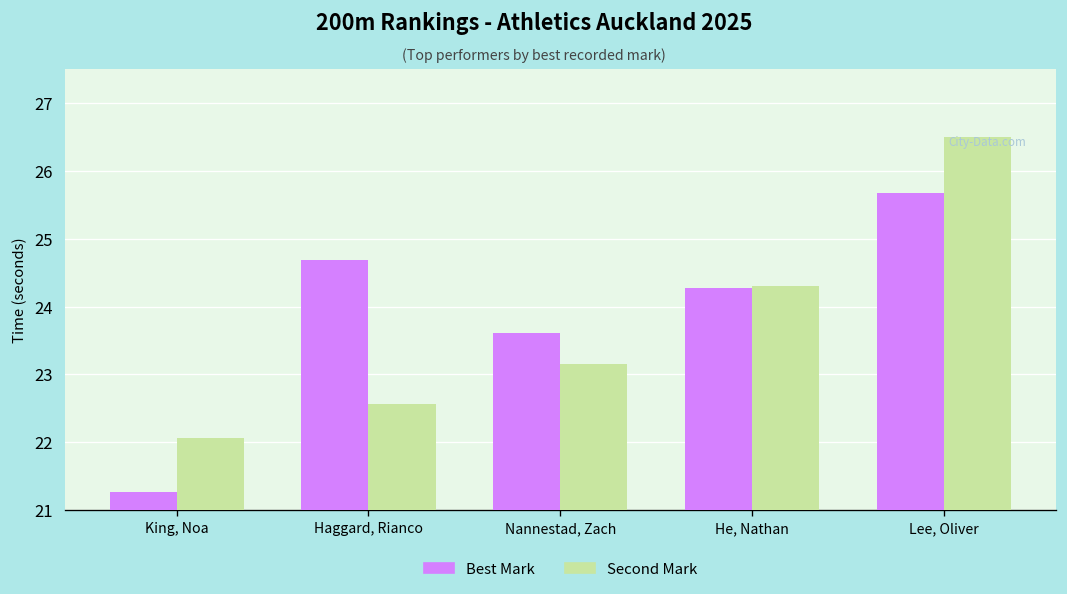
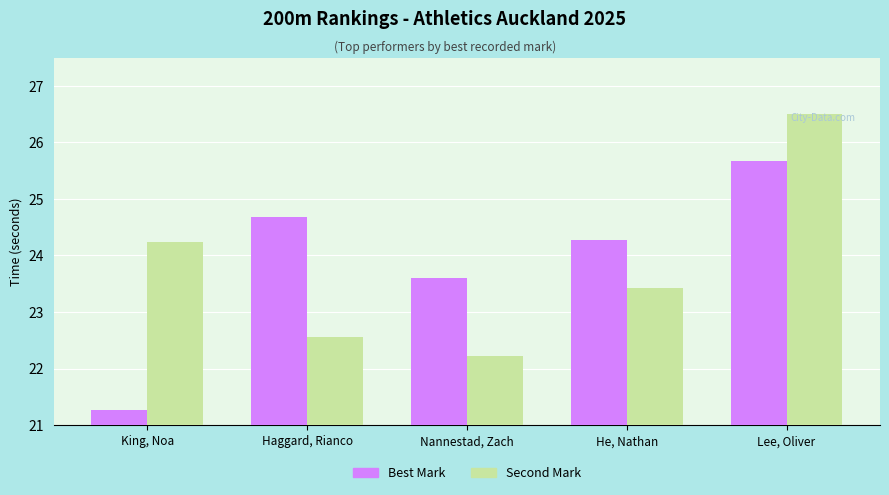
Second Mark, King, Noa: 22.1 -> 24.2
Second Mark, Nannestad, Zach: 23.2 -> 22.2
Second Mark, He, Nathan: 24.3 -> 23.4
